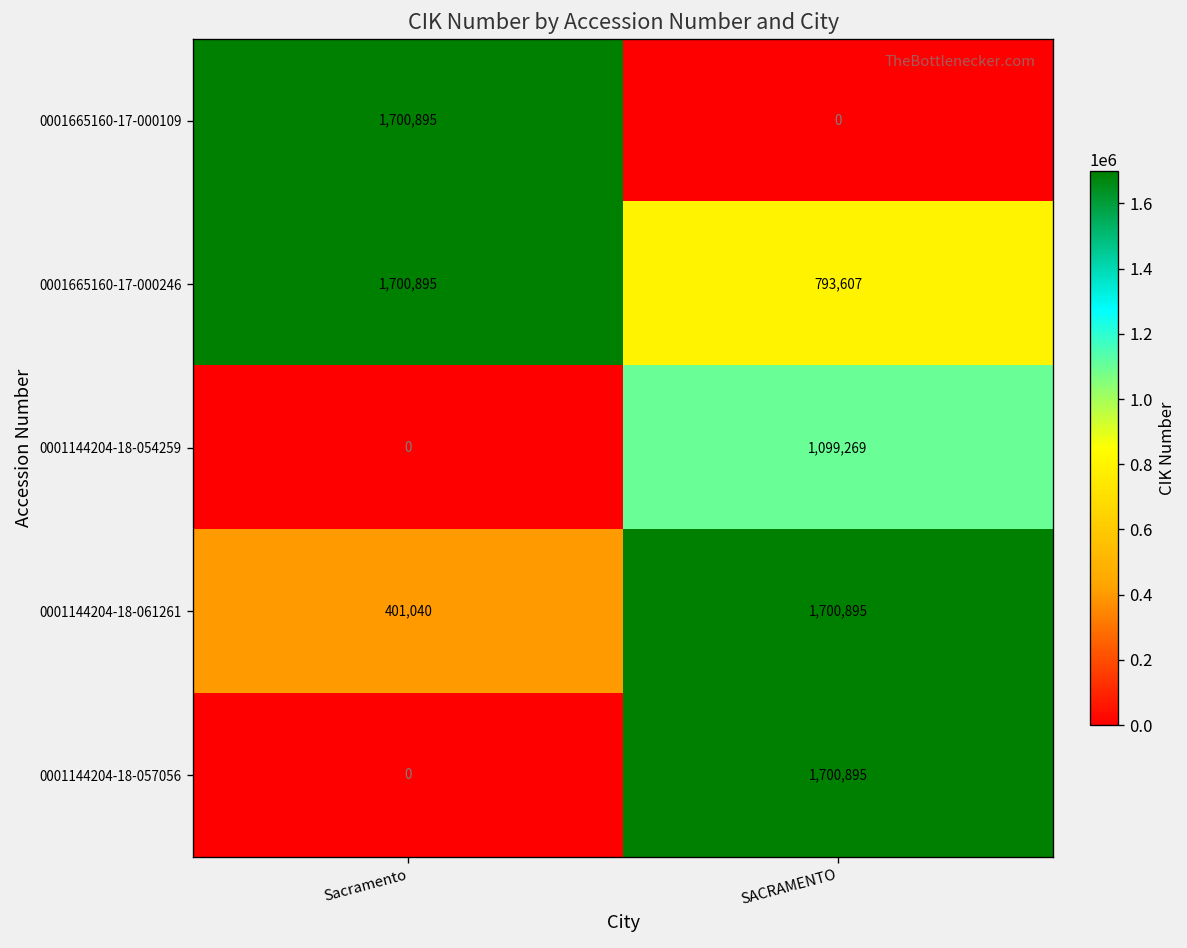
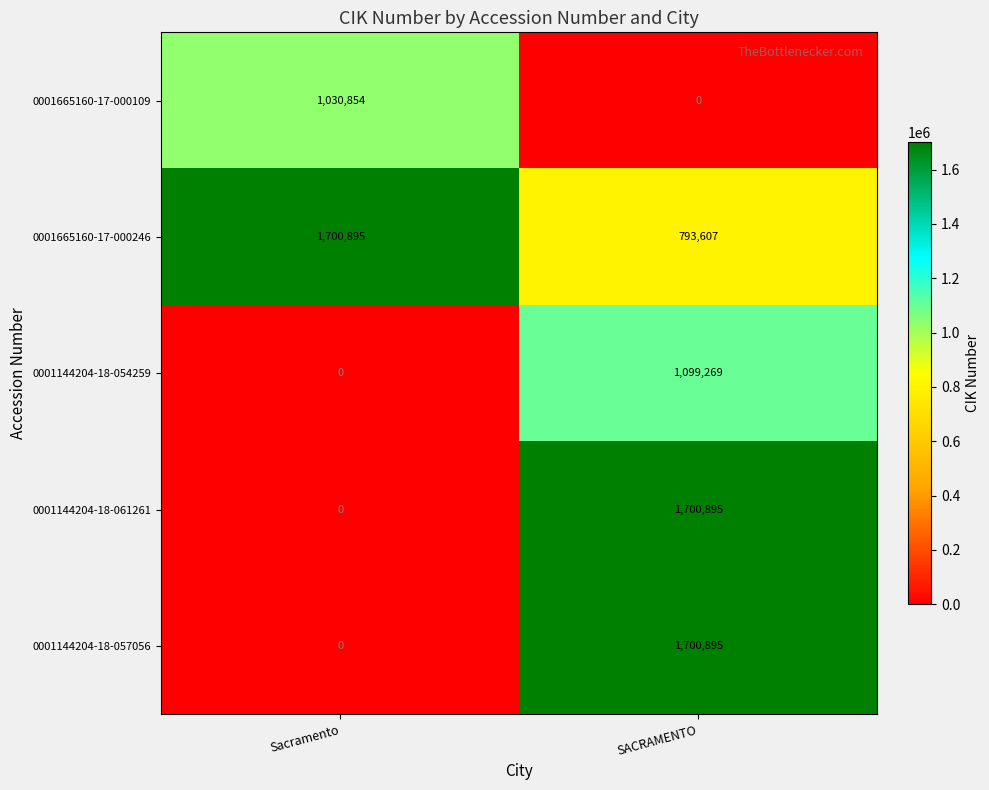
0001665160-17-000109, Sacramento: 1,700,895 -> 1,030,854
0001144204-18-061261, Sacramento: 401,040 -> 0
